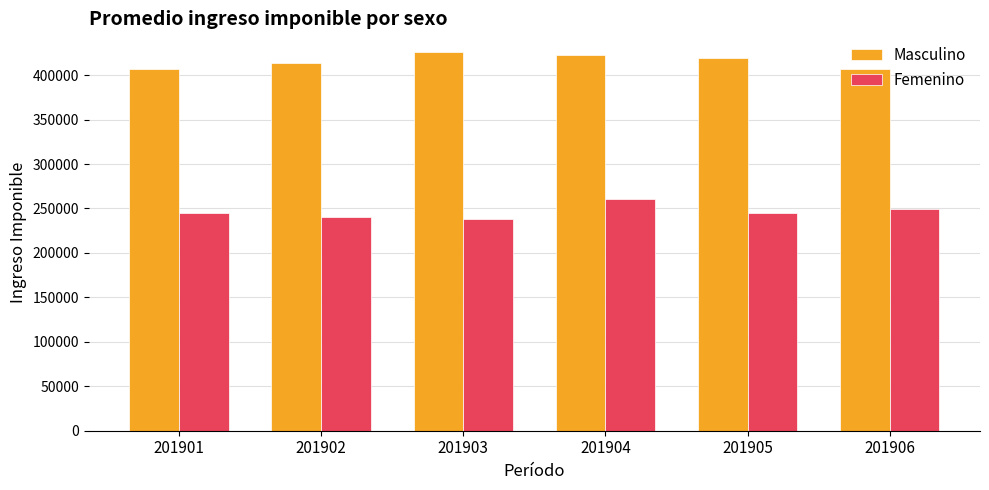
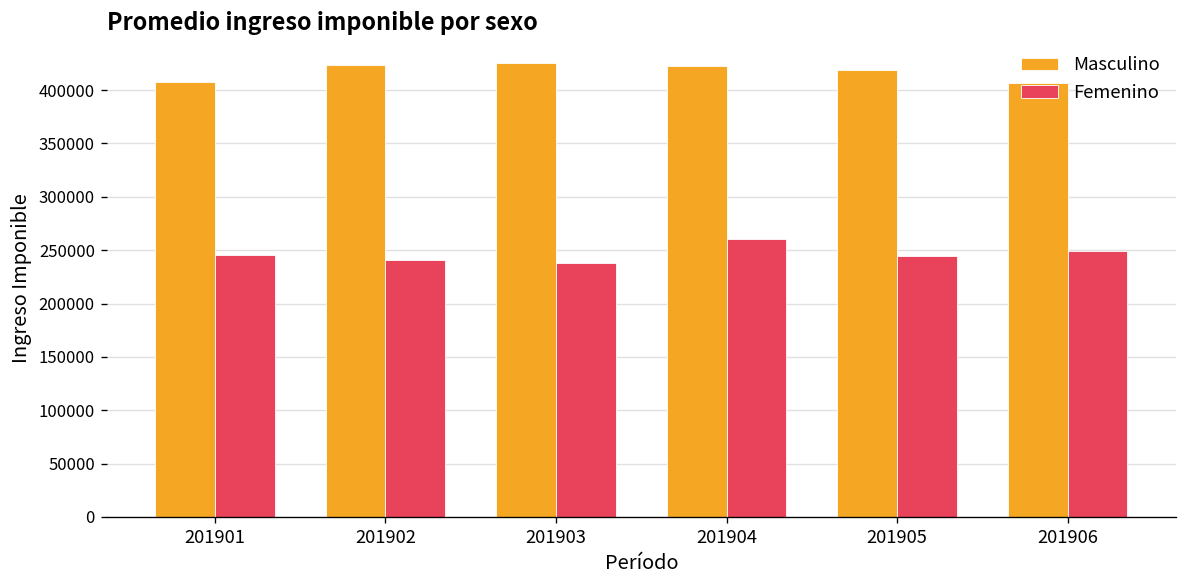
Masculino, 201902: 410000 -> 420000
